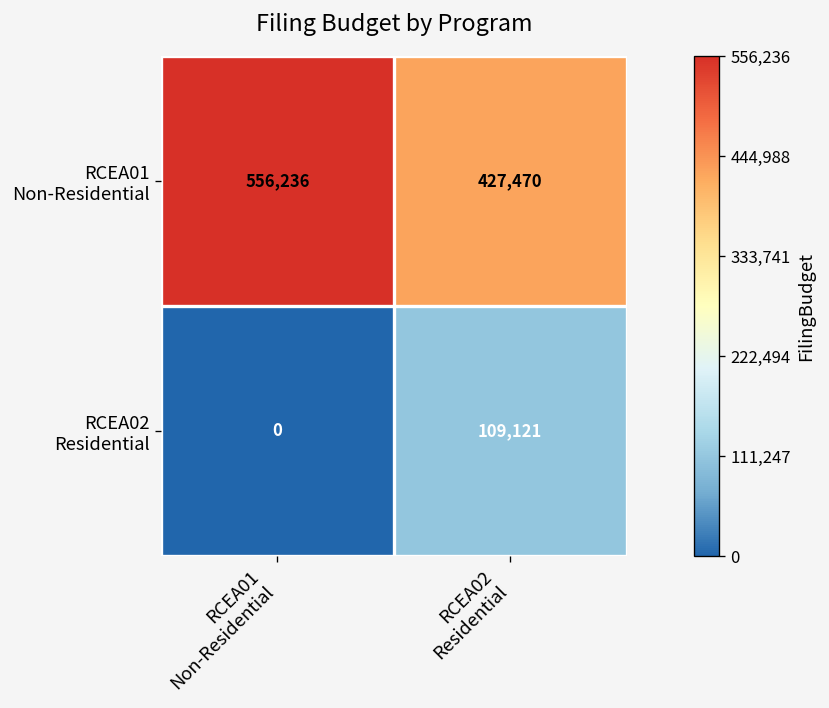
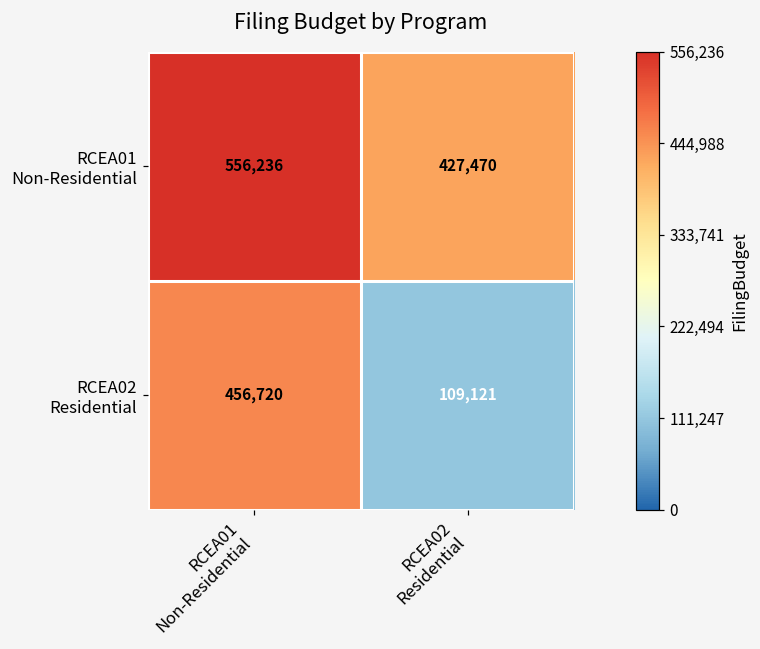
RCEA02 Residential, RCEA01 Non-Residential: 0 -> 456,720
